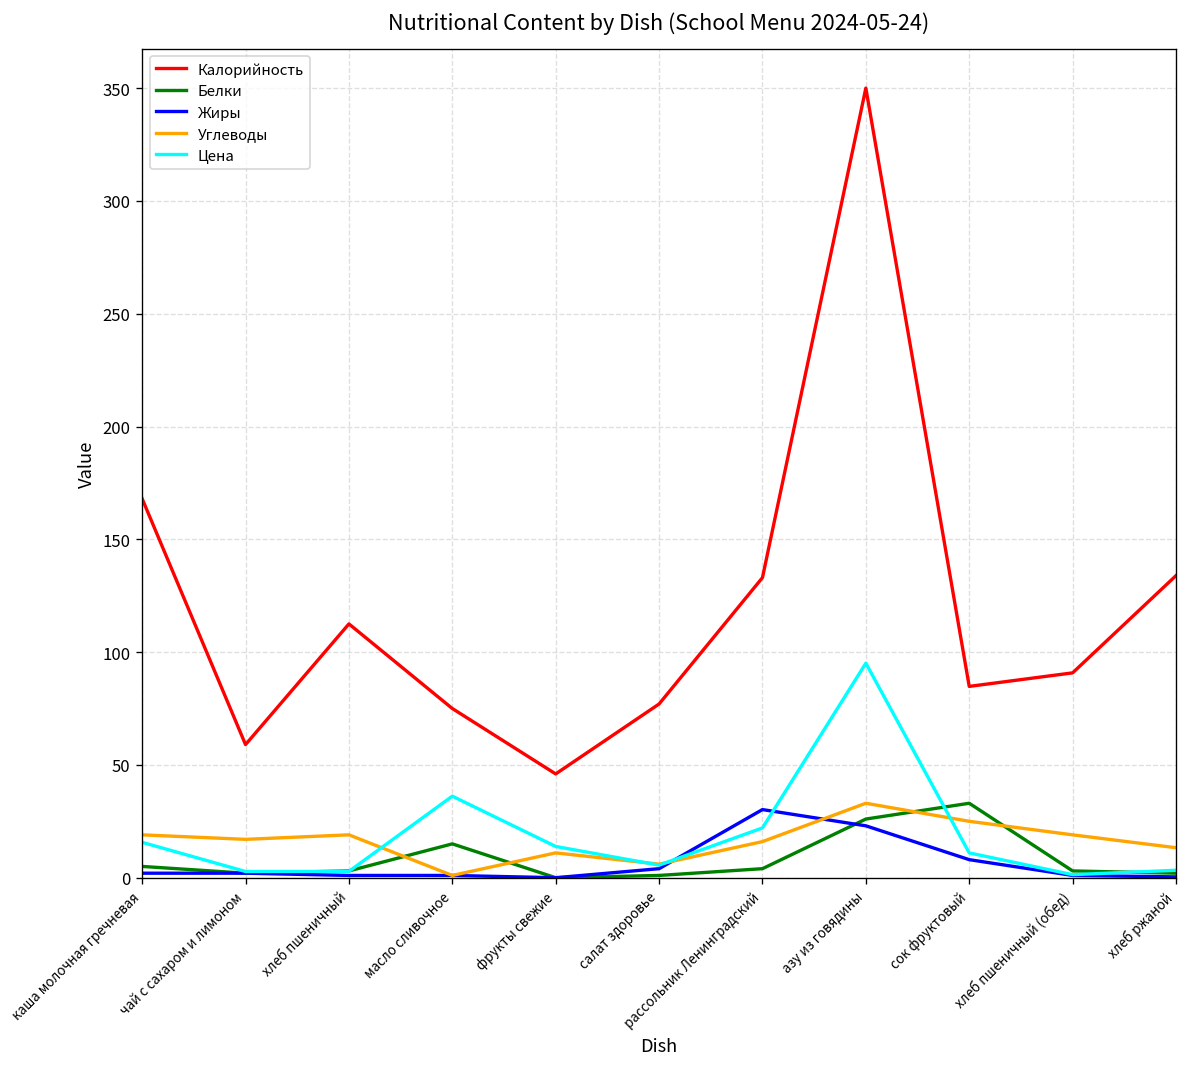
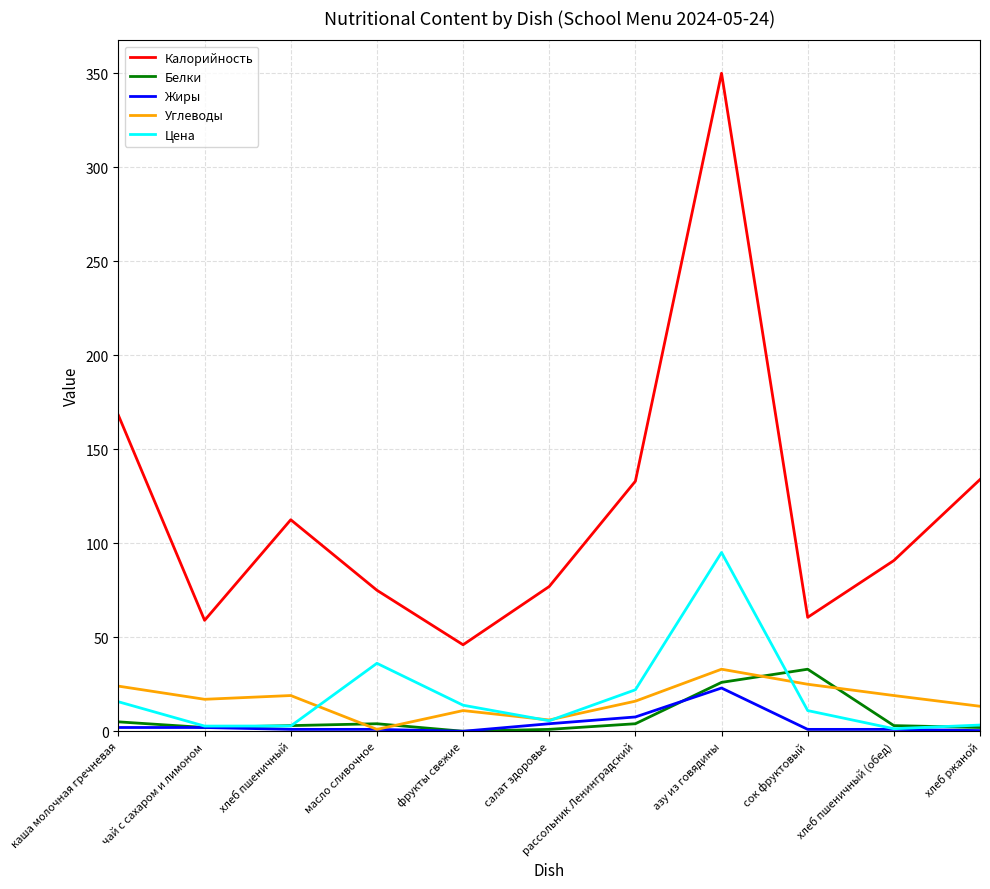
Углеводы, каша молочная гречневая: 19 -> 24
Белки, масло сливочное: 15 -> 4
Жиры, рассольник Ленинградский: 30 -> 8
Калорийность, сок фруктовый: 85 -> 61
Жиры, сок фруктовый: 8 -> 1
